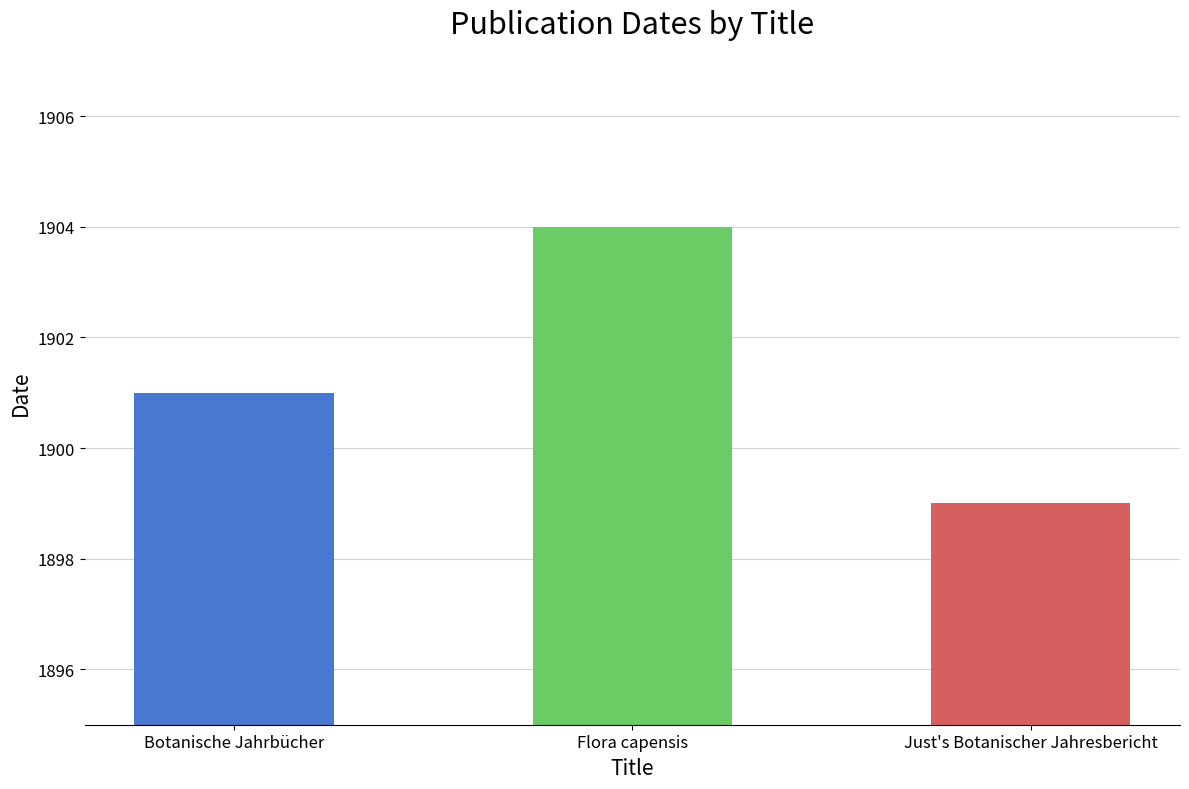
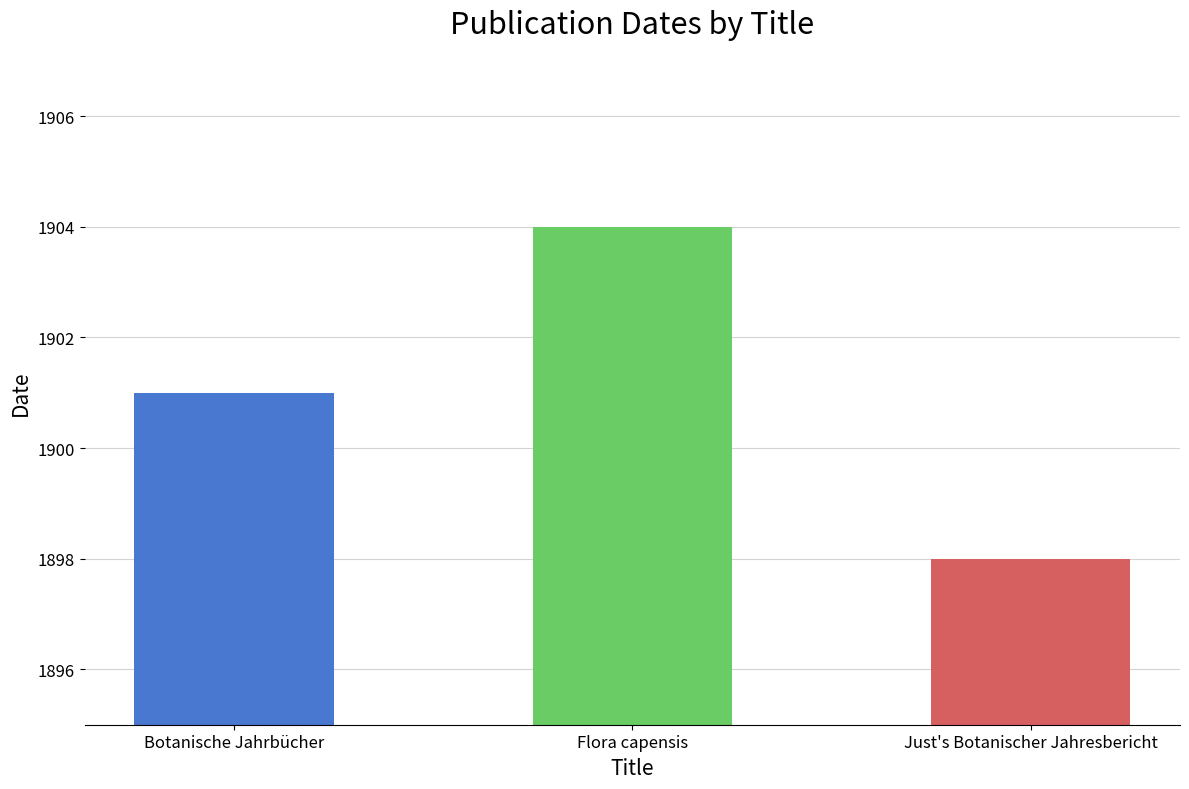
Just's Botanischer Jahresbericht: 1899 -> 1898
